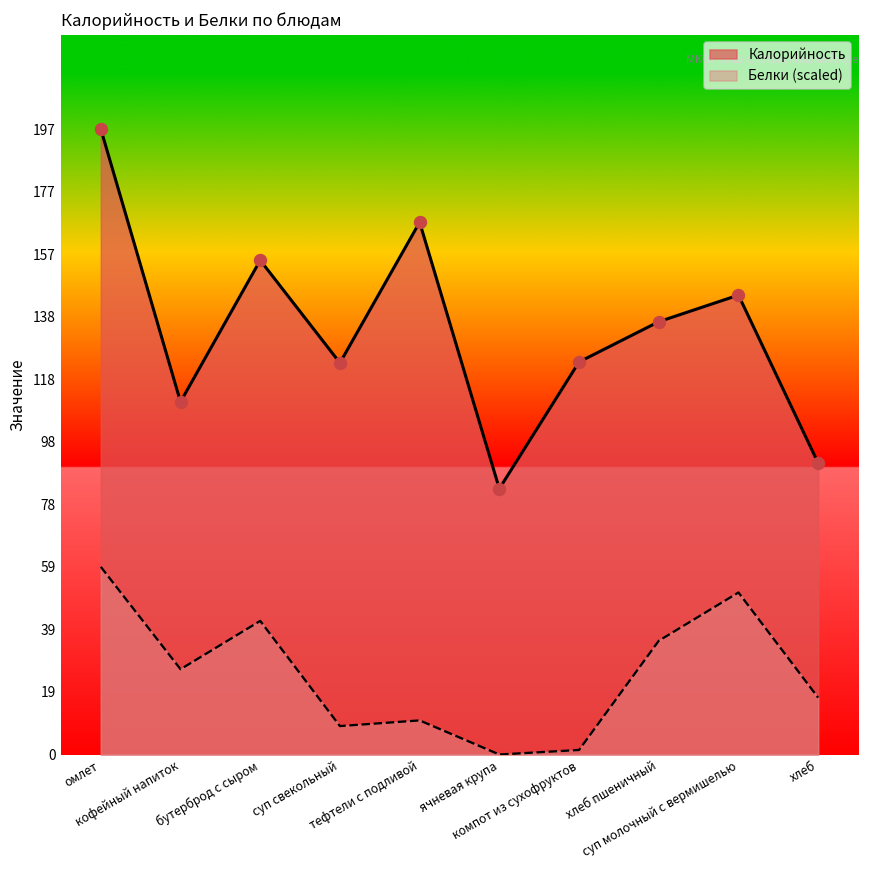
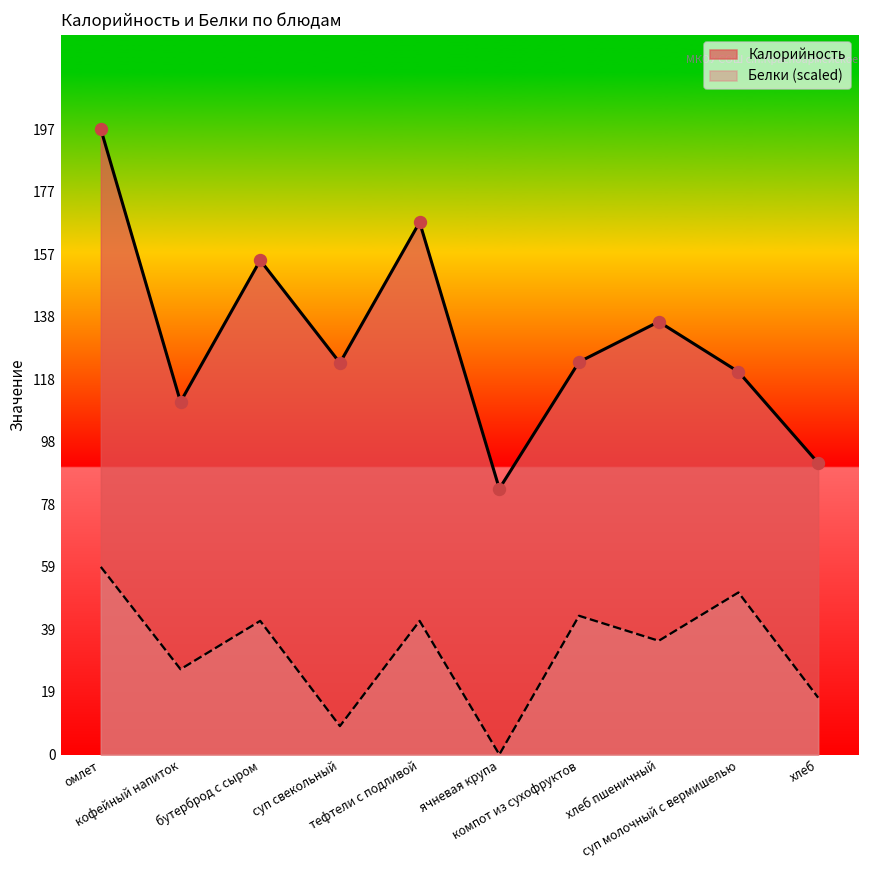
Белки (scaled), тефтели с подливой: 11 -> 42
Белки (scaled), компот из сухофруктов: 1 -> 44
Калорийность, суп молочный с вермишелью: 145 -> 121
